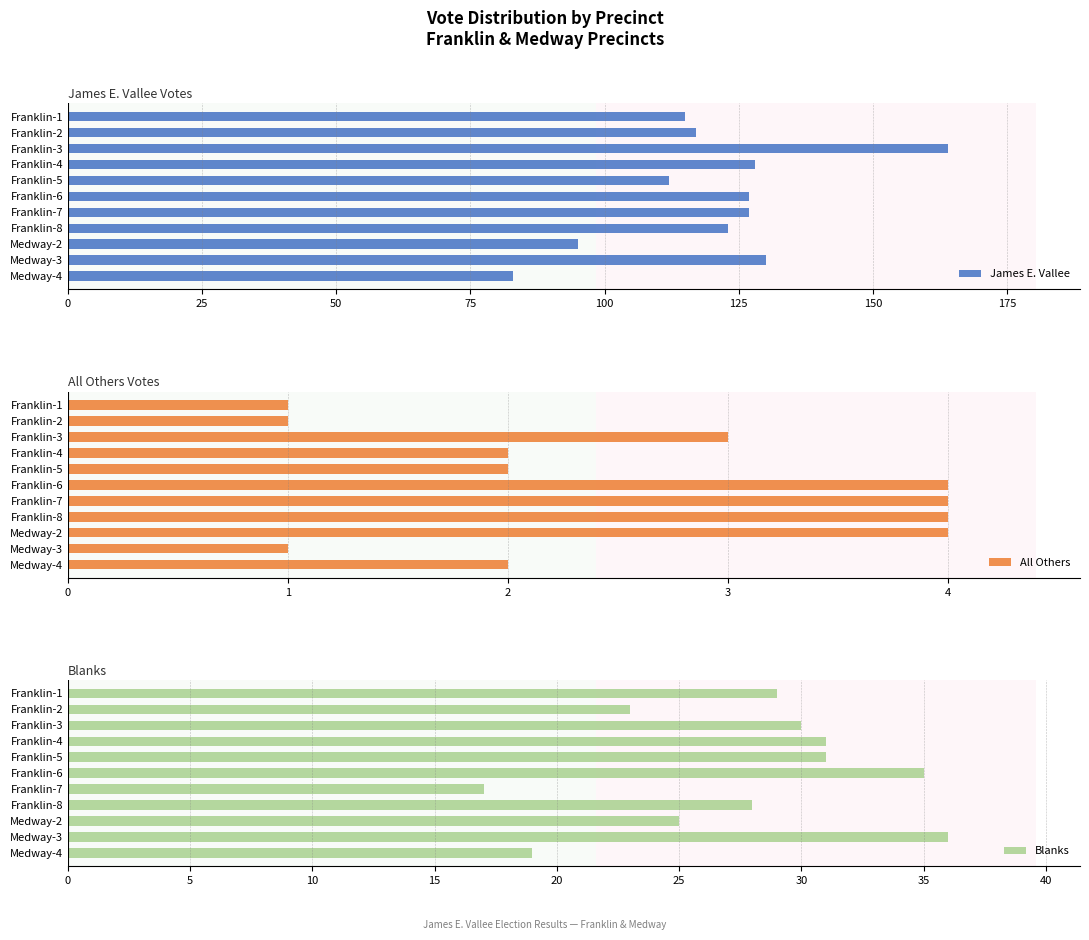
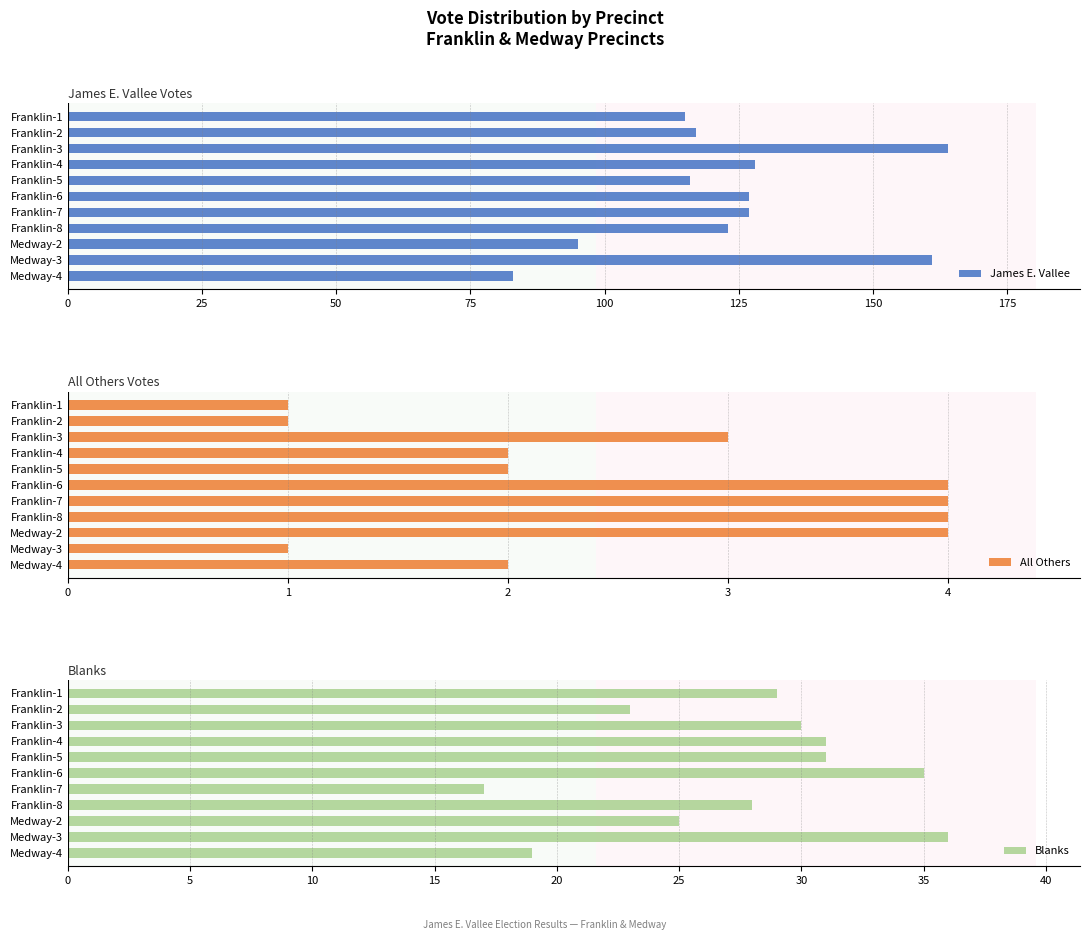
James E. Vallee Votes, Franklin-5: 112 -> 116
James E. Vallee Votes, Medway-3: 130 -> 161
